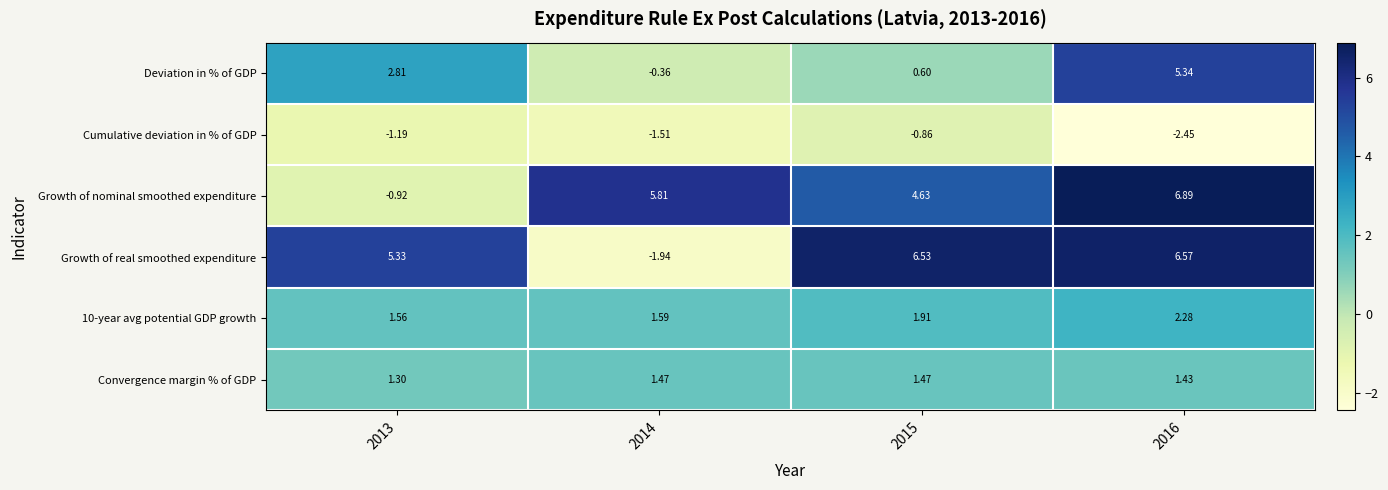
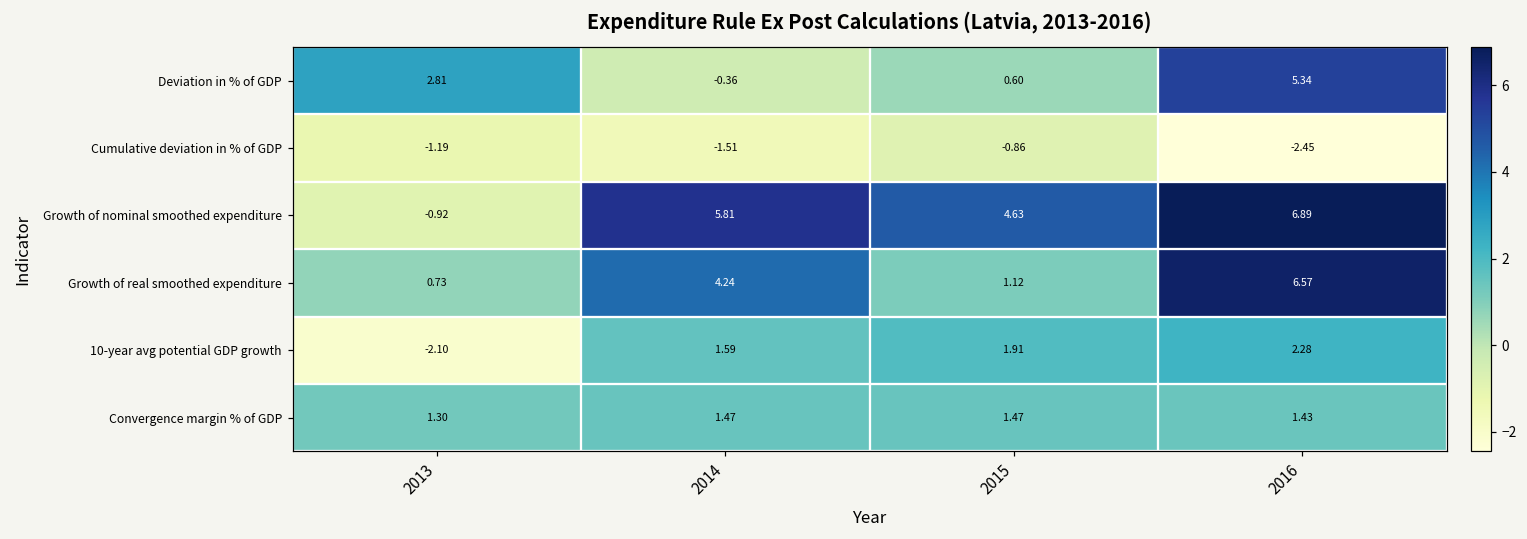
Growth of real smoothed expenditure, 2013: 5.33 -> 0.73
Growth of real smoothed expenditure, 2014: -1.94 -> 4.24
Growth of real smoothed expenditure, 2015: 6.53 -> 1.12
10-year avg potential GDP growth, 2013: 1.56 -> -2.10
